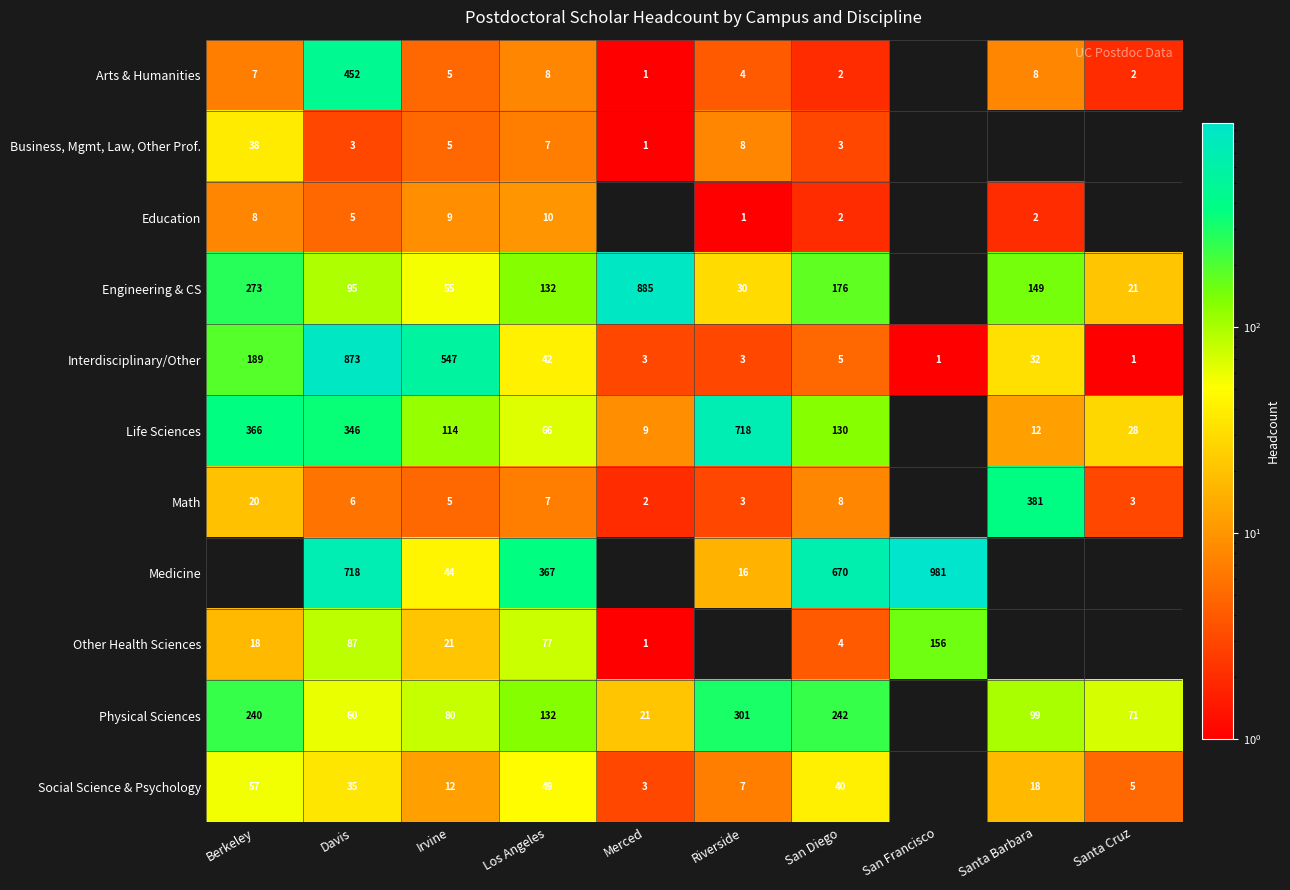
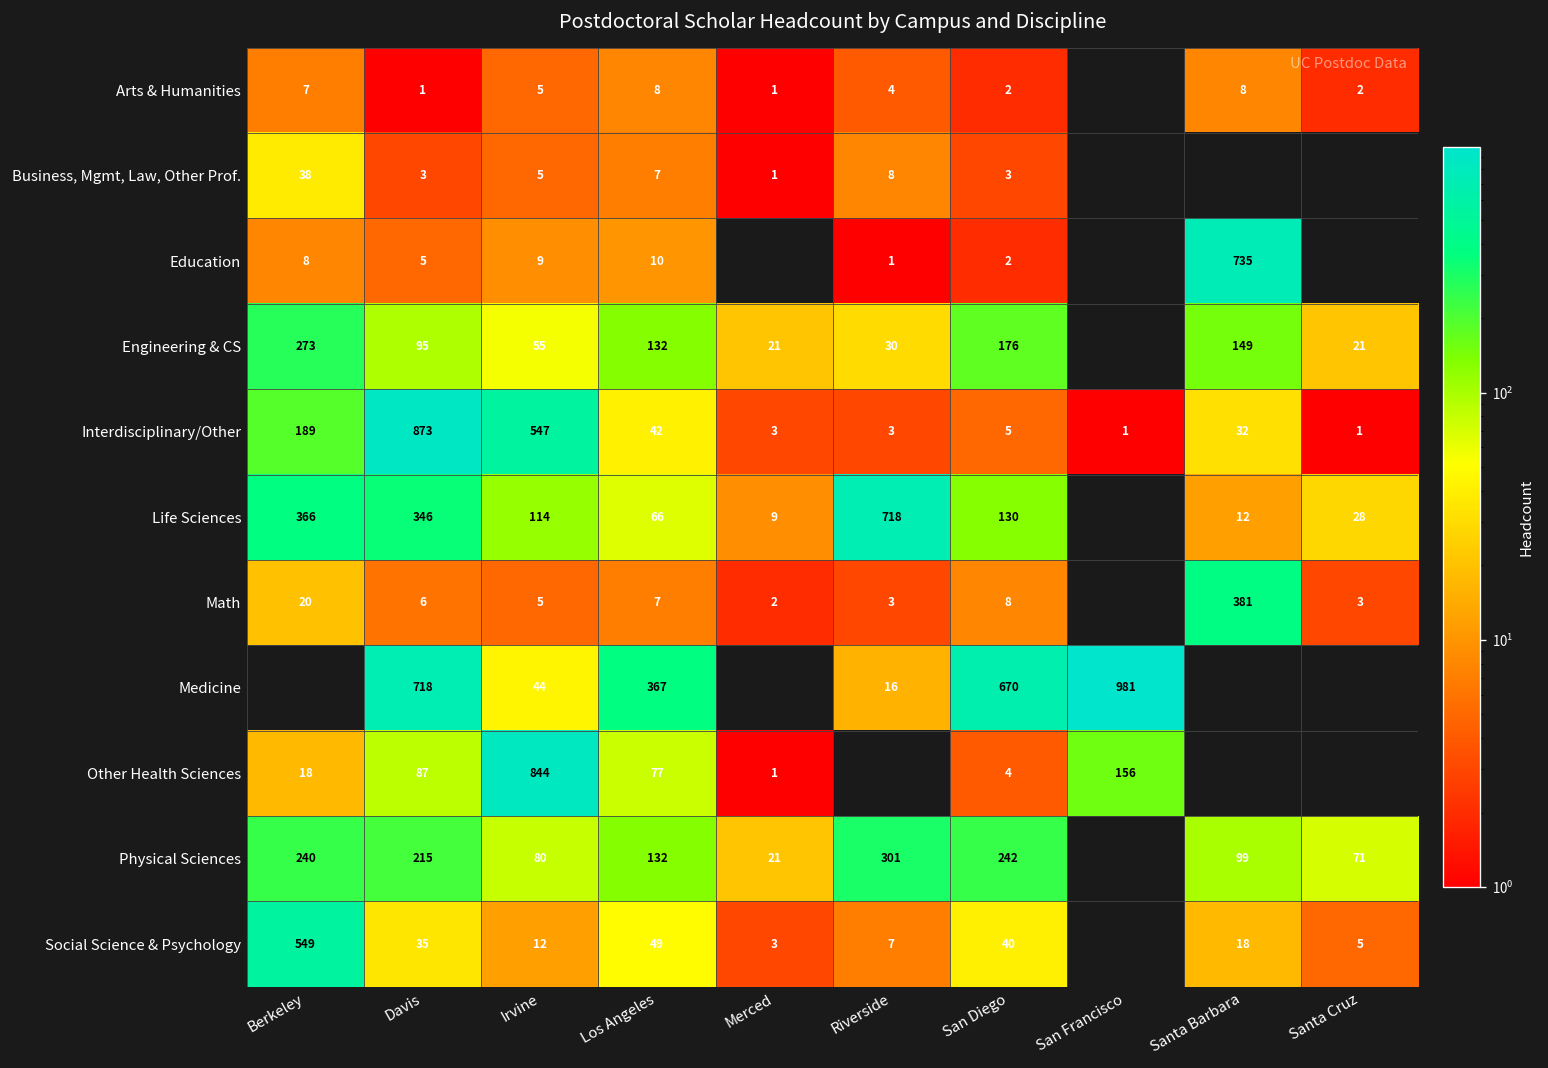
Arts & Humanities, Davis: 452 -> 1
Education, Santa Barbara: 2 -> 735
Engineering & CS, Merced: 885 -> 21
Other Health Sciences, Irvine: 21 -> 844
Physical Sciences, Davis: 60 -> 215
Social Science & Psychology, Berkeley: 57 -> 549
